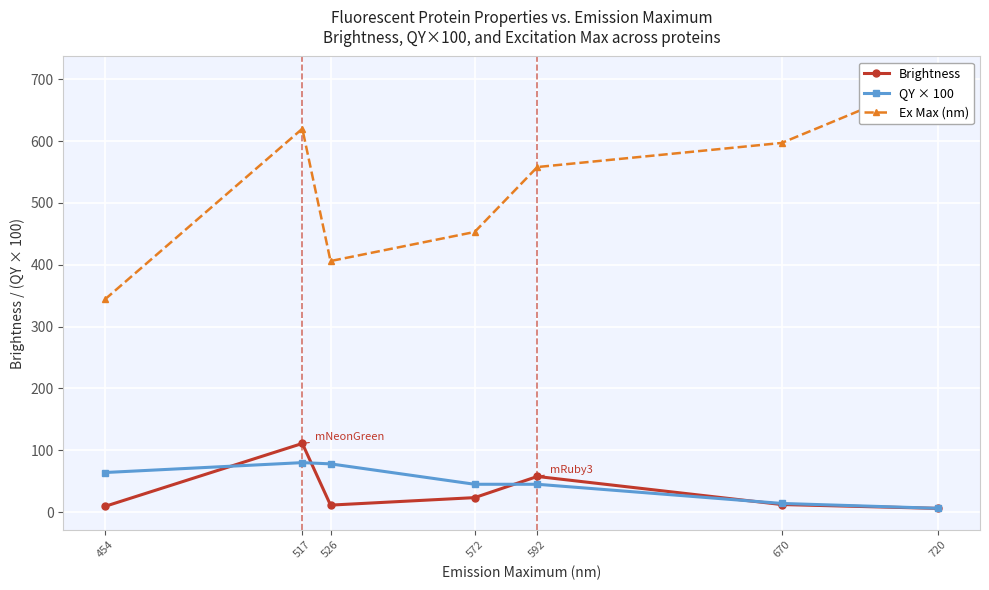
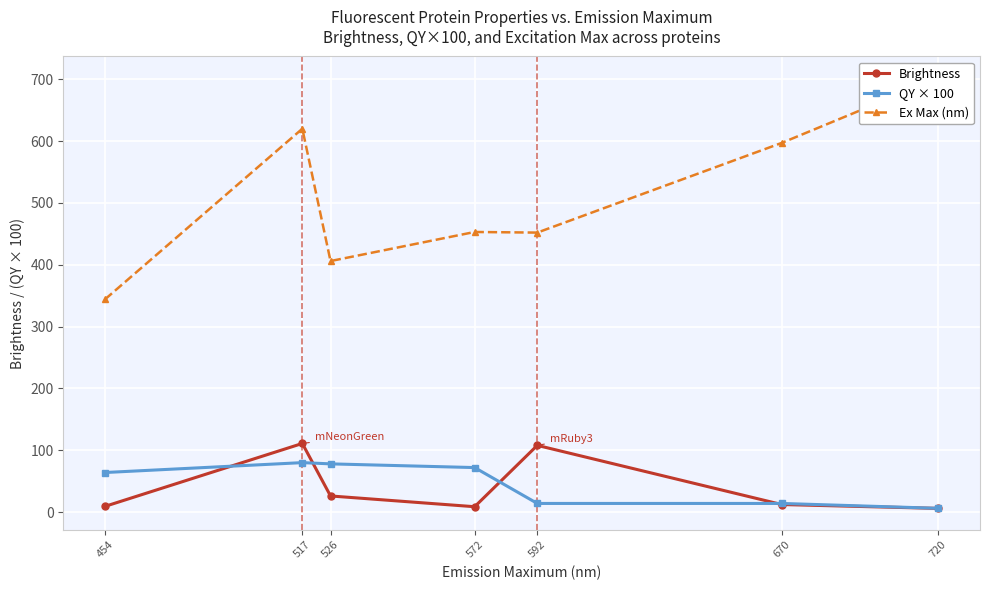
Brightness, 526: 10 -> 30
Brightness, 572: 20 -> 10
QY × 100, 572: 50 -> 70
Brightness, 592: 60 -> 110
QY × 100, 592: 50 -> 10
Ex Max (nm), 592: 560 -> 450
